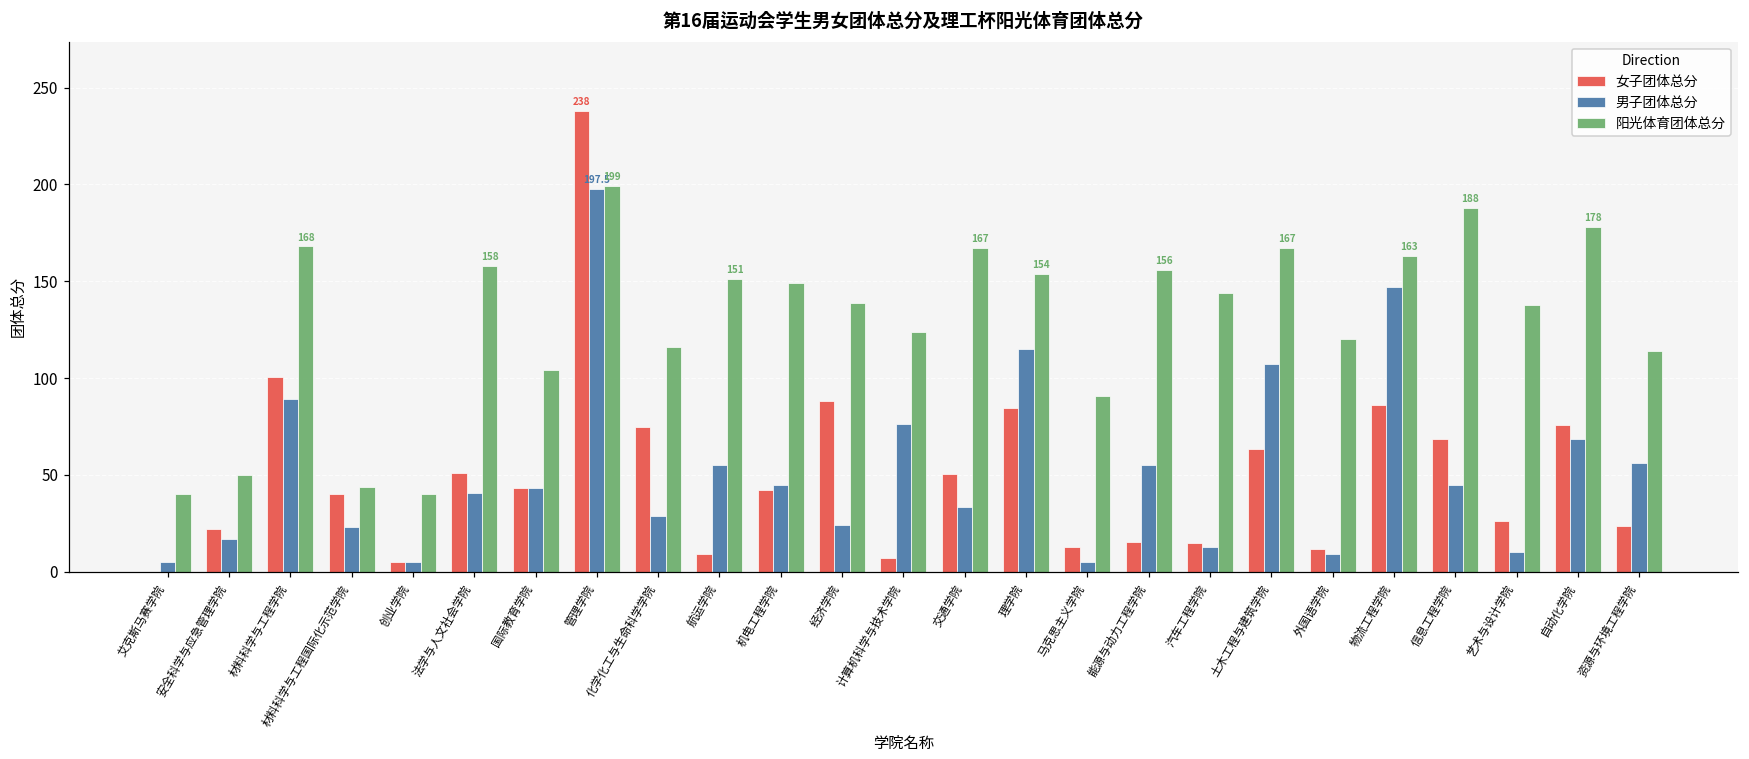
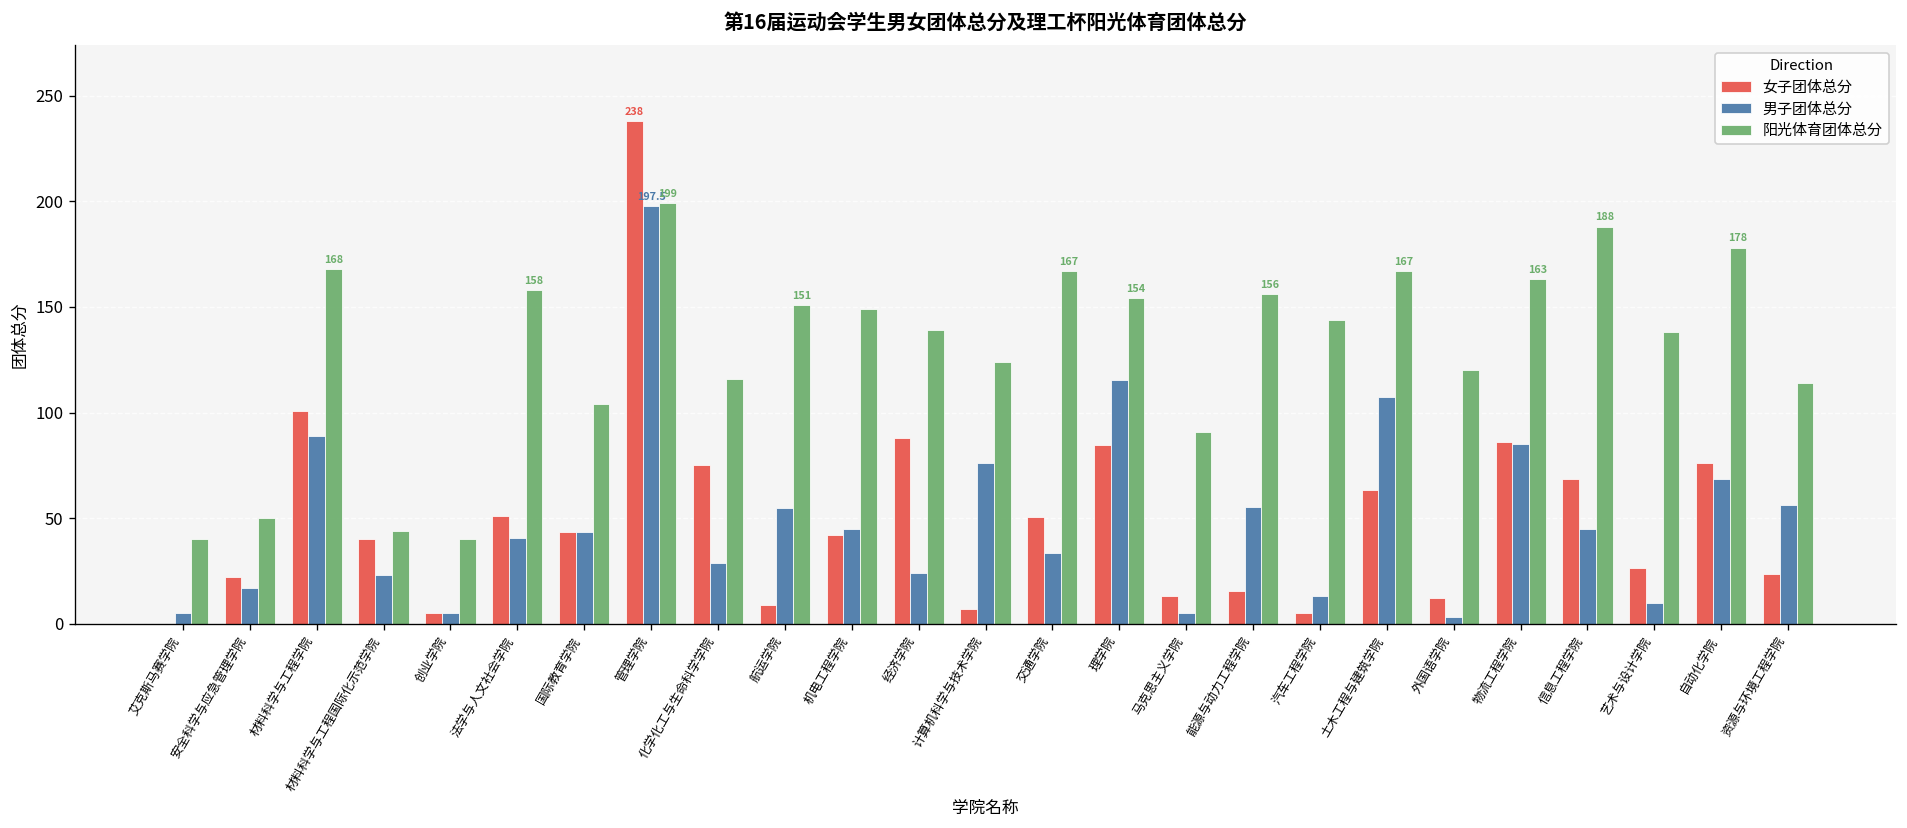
女子团体总分, 汽车工程学院: 15 -> 5
男子团体总分, 外国语学院: 9 -> 3
男子团体总分, 物流工程学院: 147 -> 85
